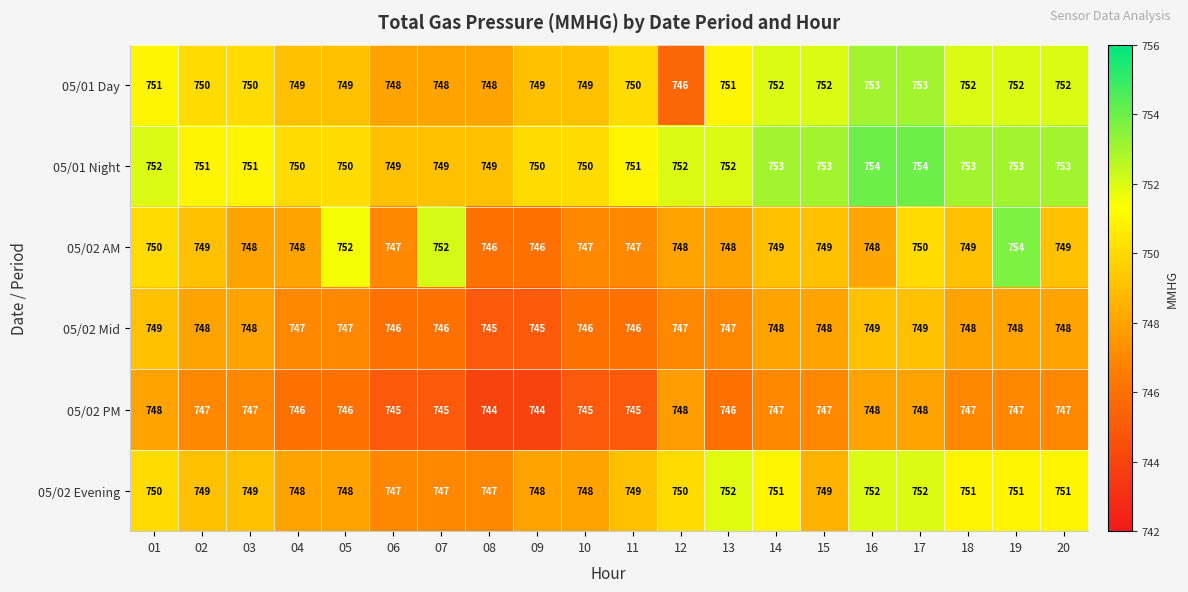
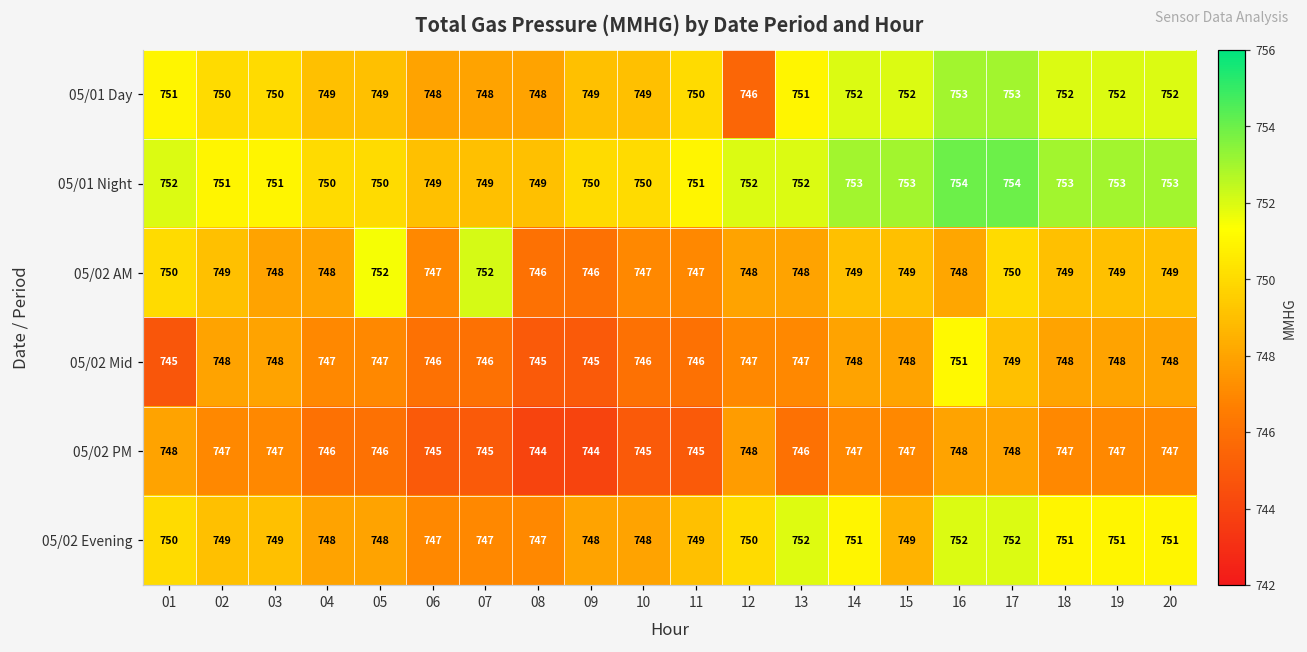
05/02 AM, 19: 754 -> 749
05/02 Mid, 01: 749 -> 745
05/02 Mid, 16: 749 -> 751
